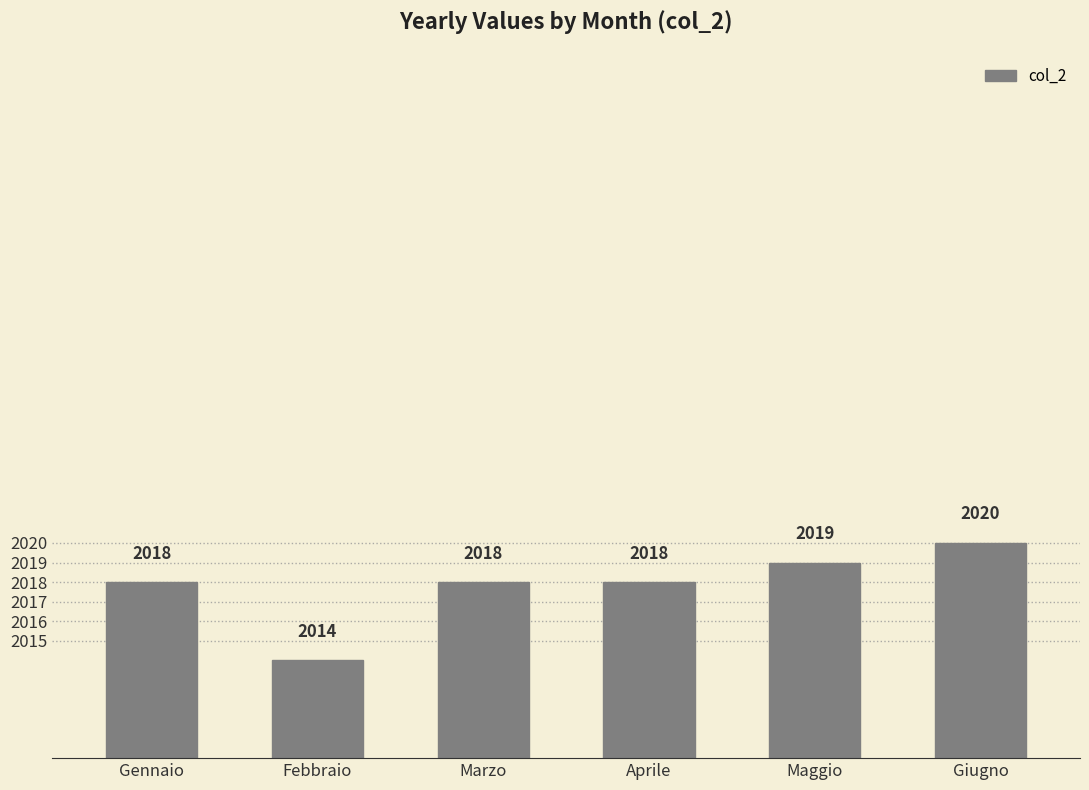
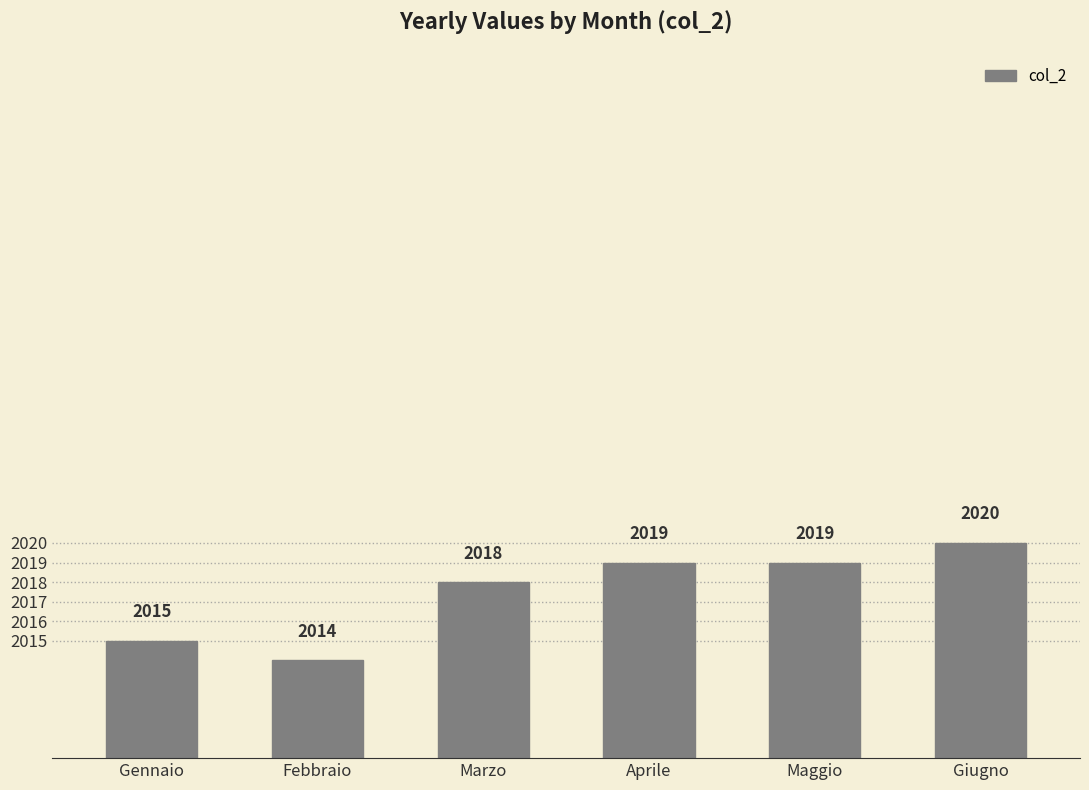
Gennaio: 2018 -> 2015
Aprile: 2018 -> 2019
